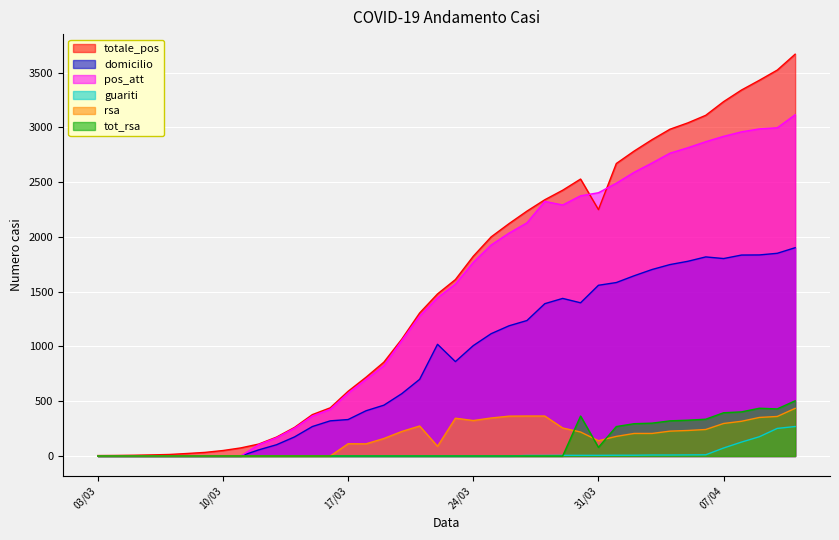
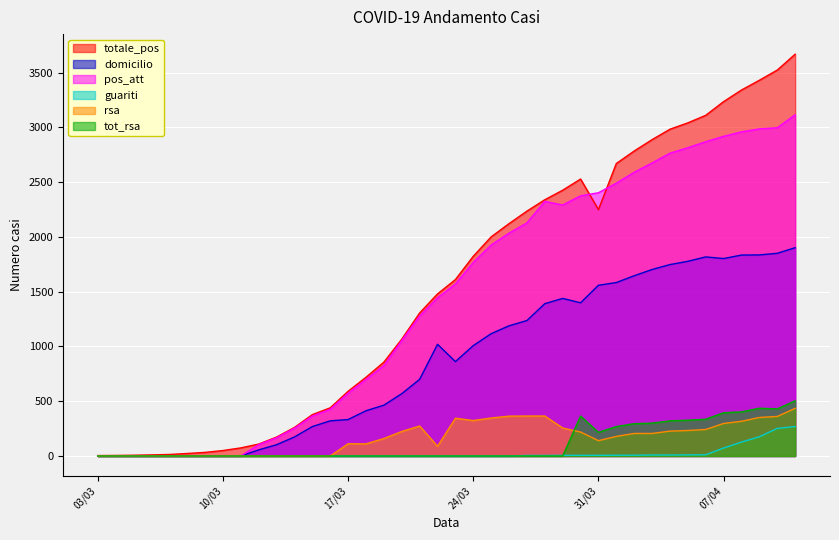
tot_rsa, 31/03: 80 -> 220
